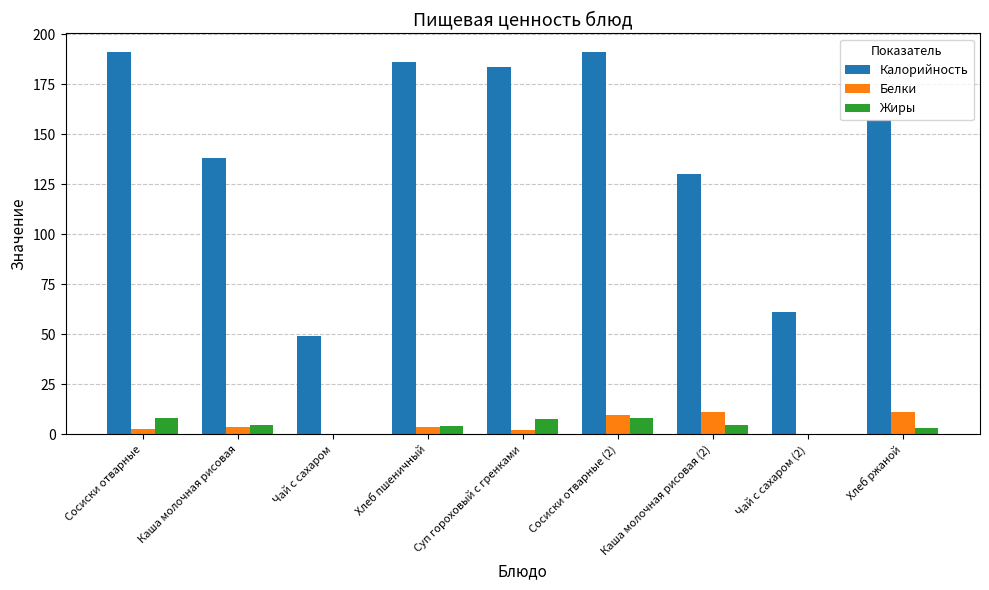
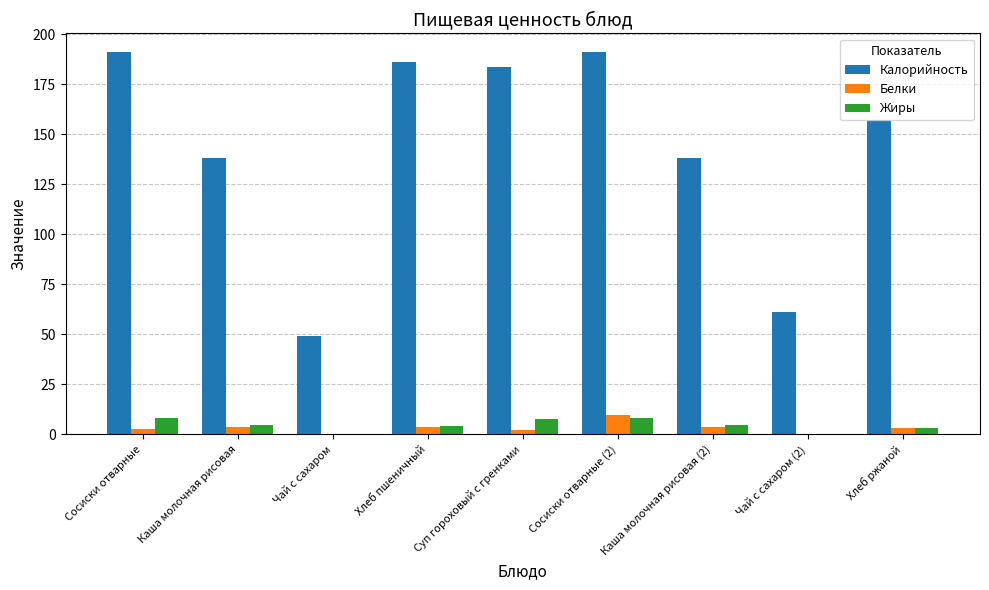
Калорийность, Каша молочная рисовая (2): 130 -> 138
Белки, Каша молочная рисовая (2): 11 -> 4
Белки, Хлеб ржаной: 11 -> 3
